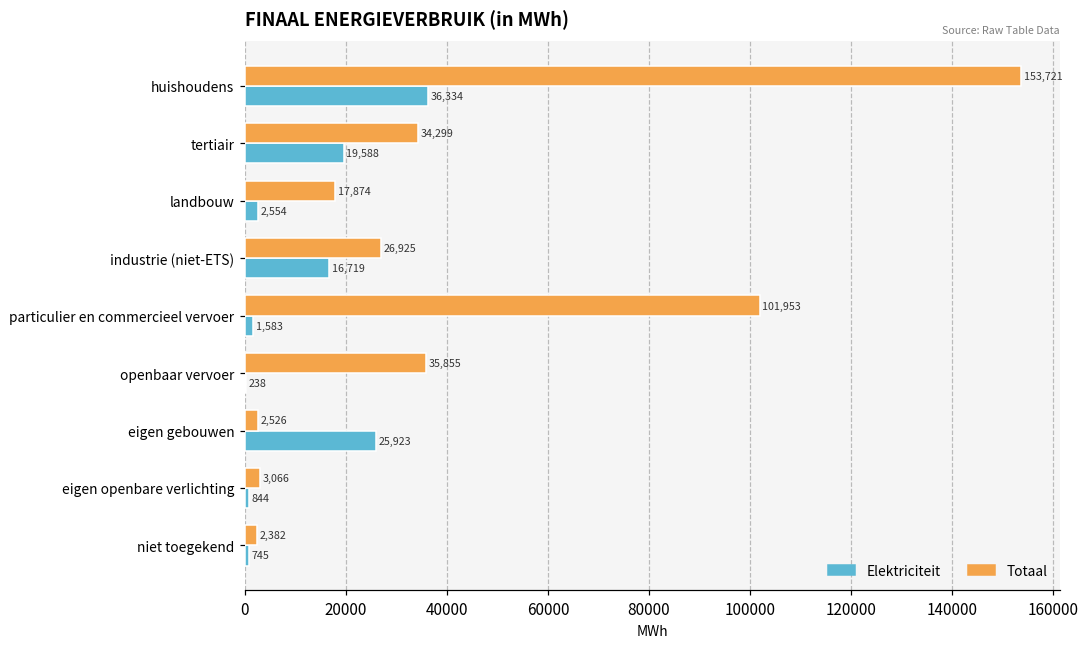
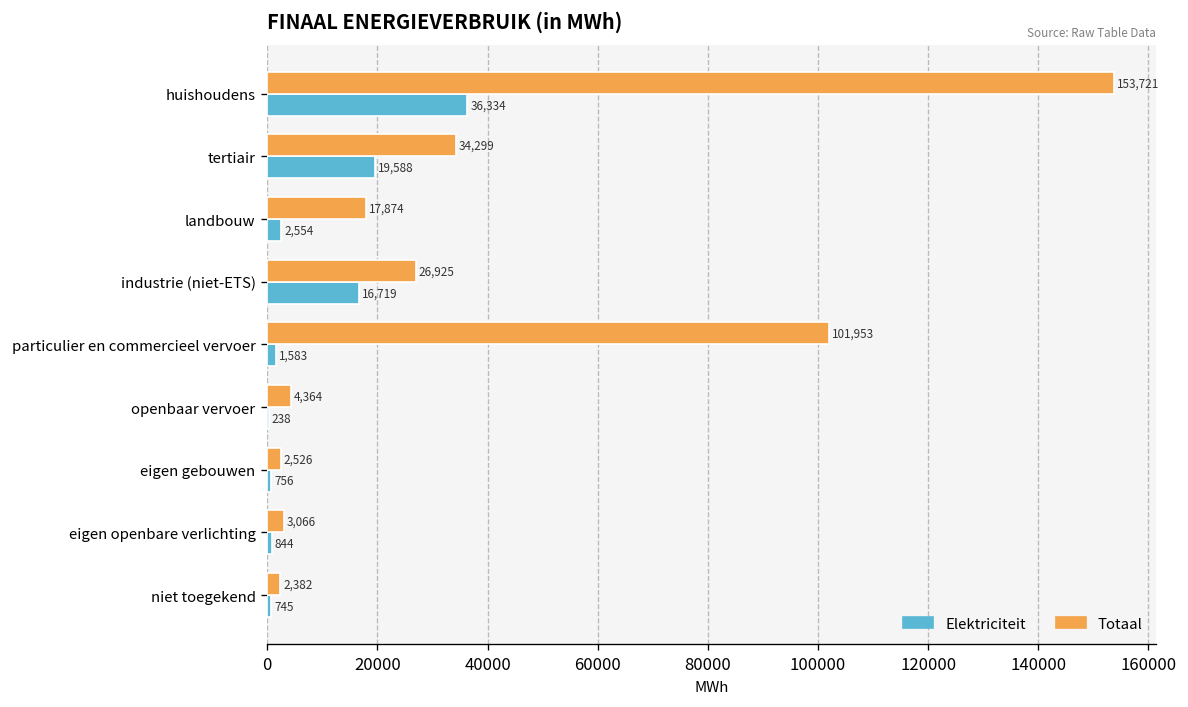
Totaal, openbaar vervoer: 35,855 -> 4,364
Elektriciteit, eigen gebouwen: 25,923 -> 756
